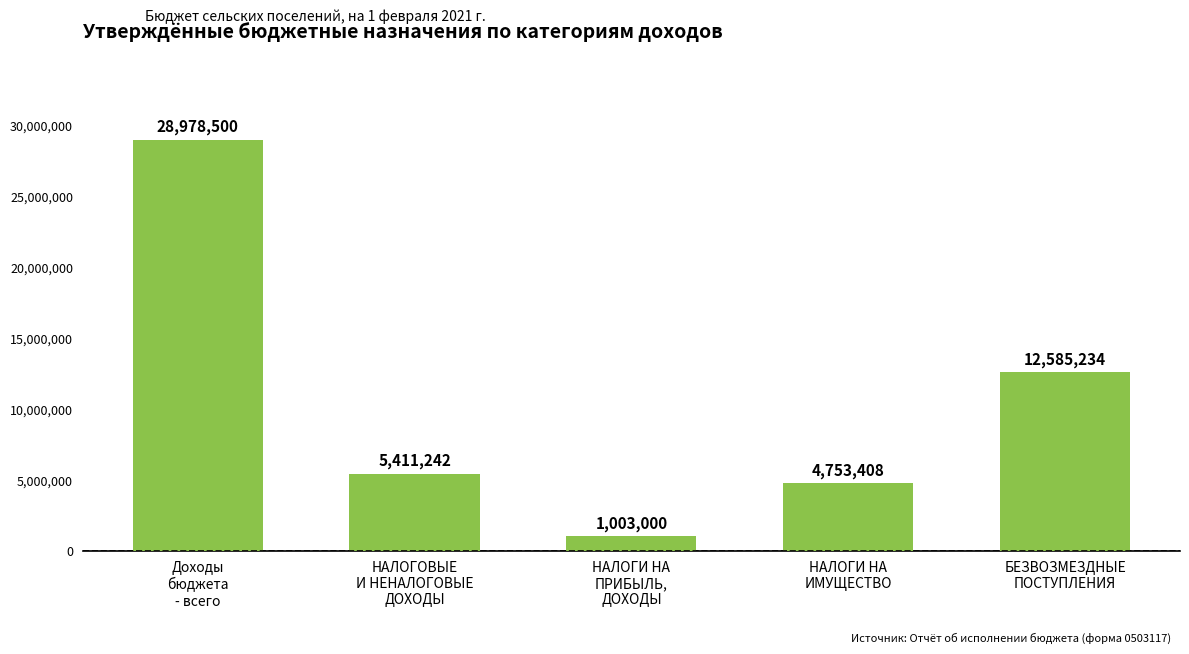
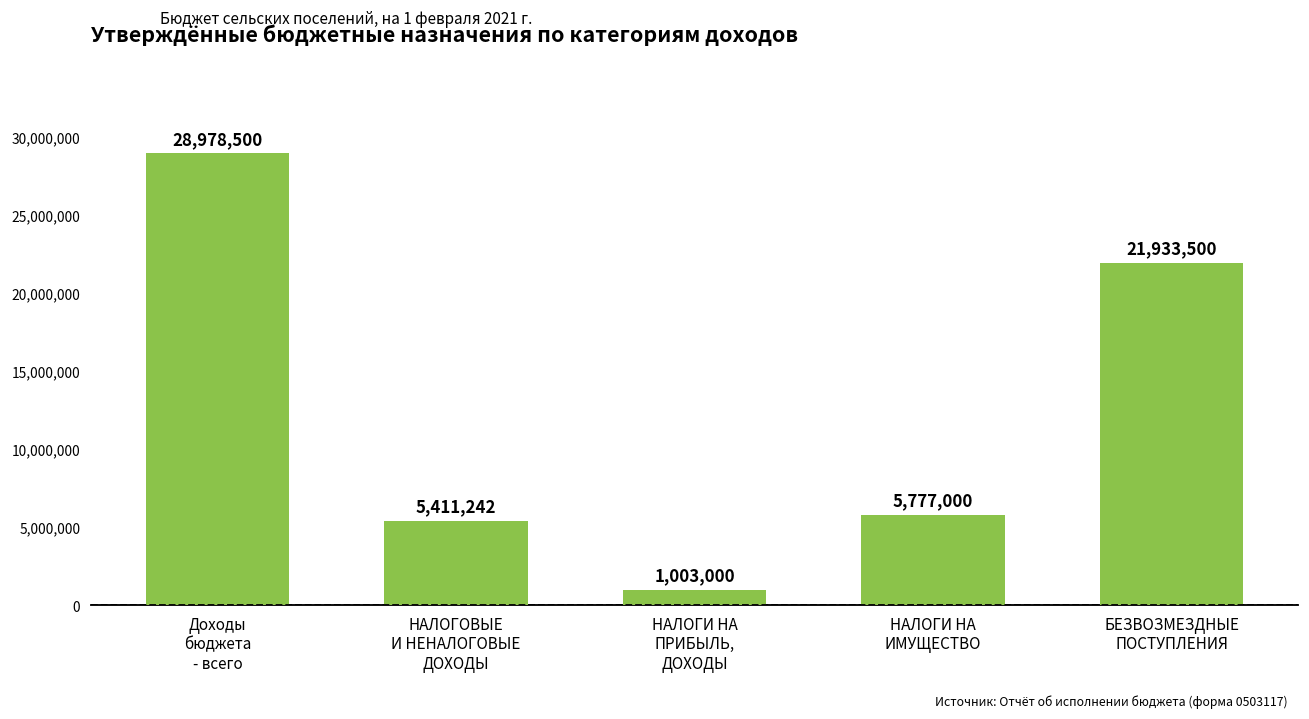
НАЛОГИ НА ИМУЩЕСТВО: 4,753,408 -> 5,777,000
БЕЗВОЗМЕЗДНЫЕ ПОСТУПЛЕНИЯ: 12,585,234 -> 21,933,500
